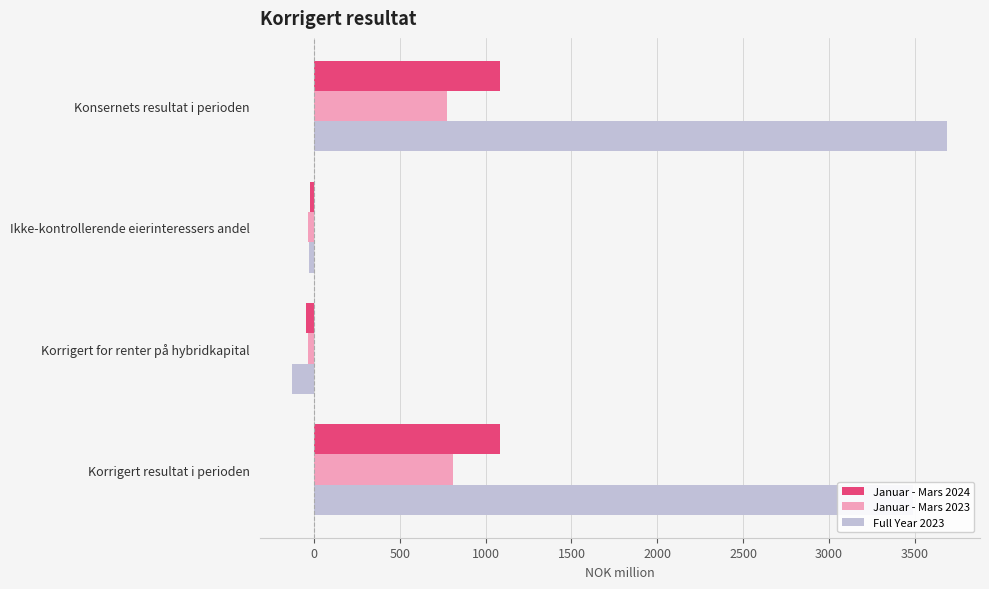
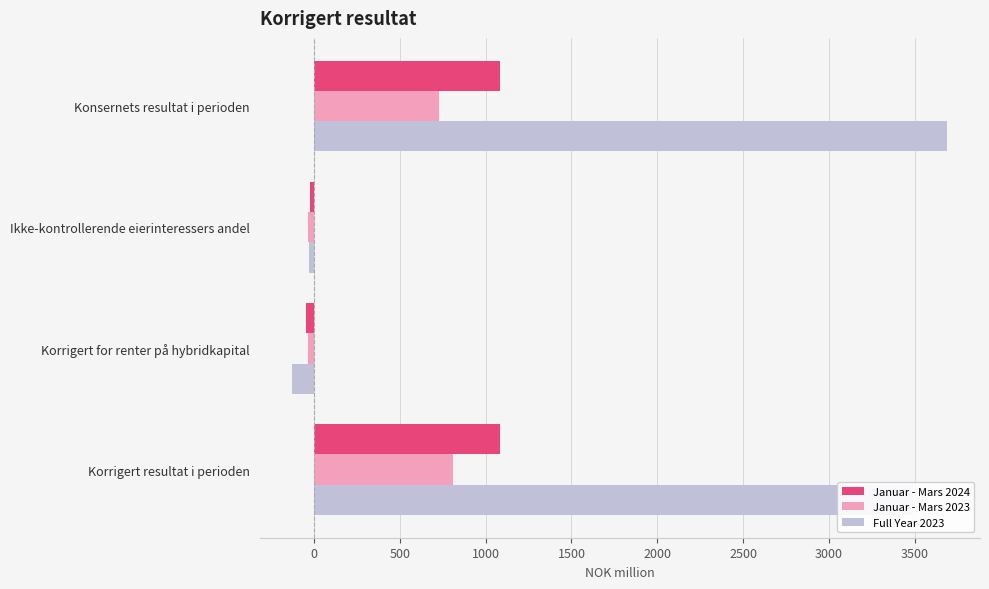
Januar - Mars 2023, Konsernets resultat i perioden: 780 -> 730
